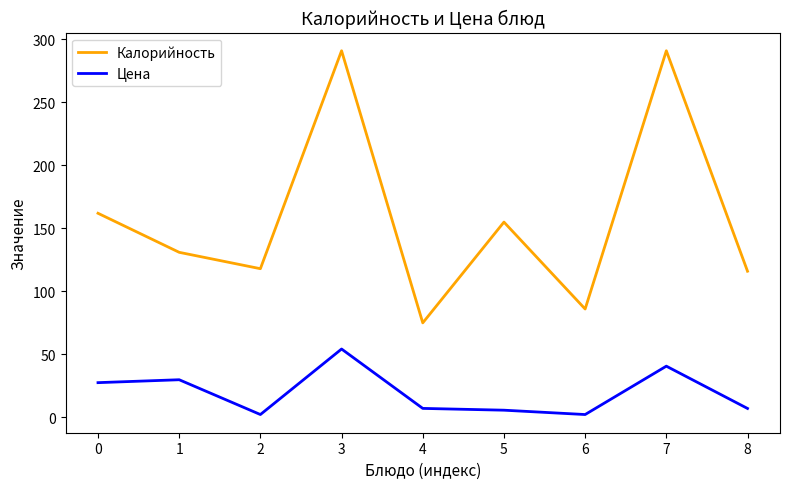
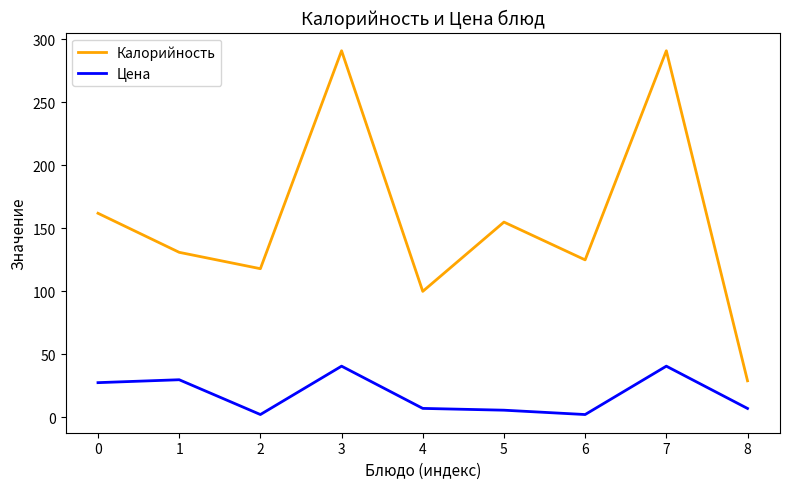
Цена, 3: 54 -> 41
Калорийность, 4: 75 -> 100
Калорийность, 6: 86 -> 125
Калорийность, 8: 116 -> 29
